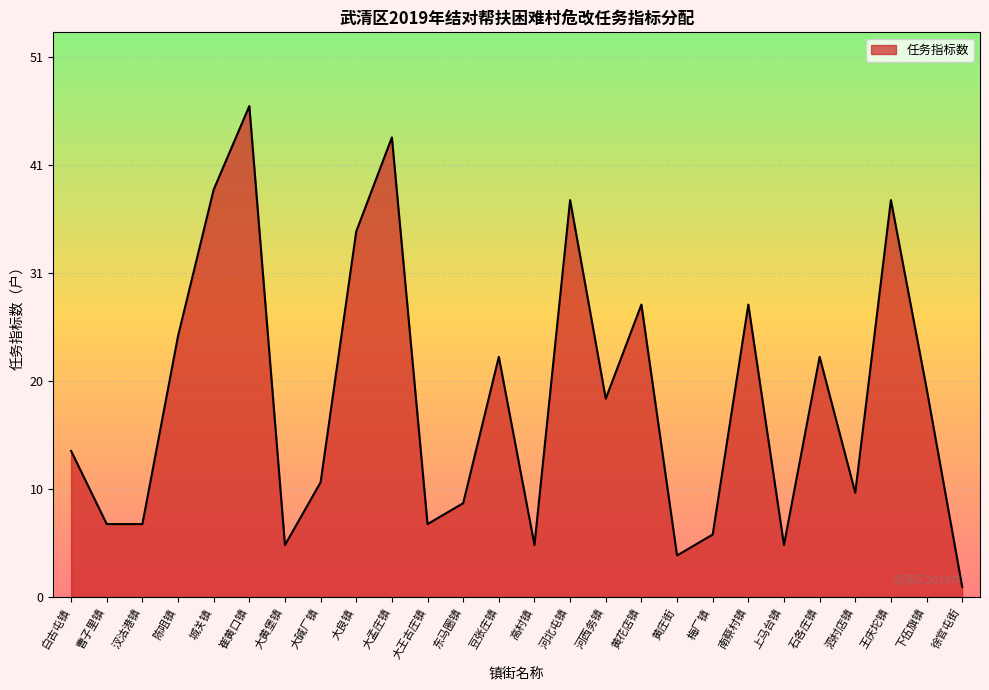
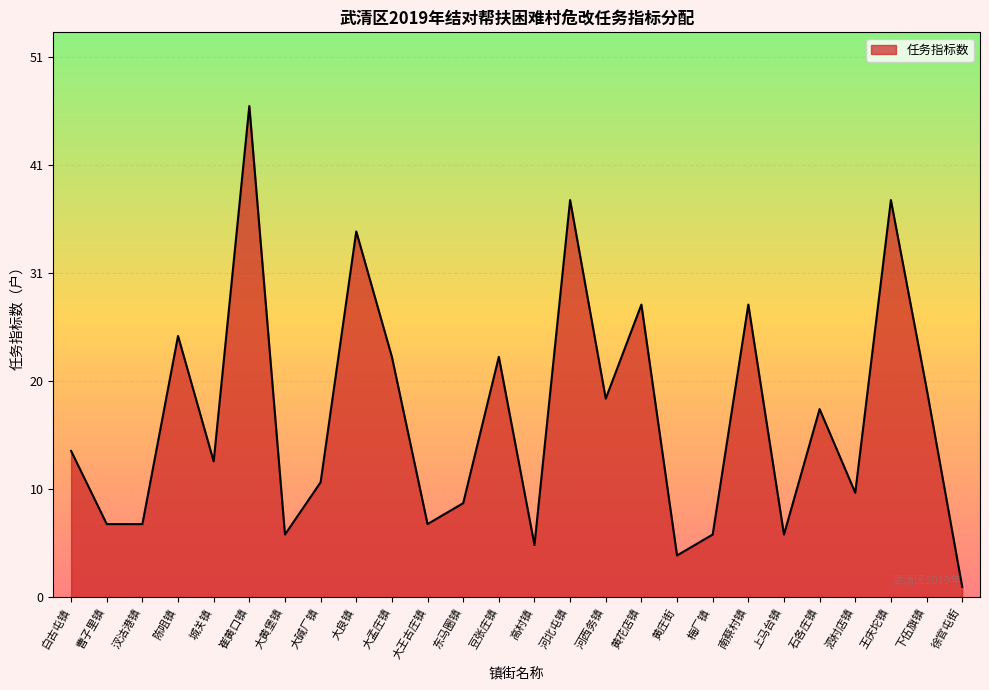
城关镇: 39 -> 13
大黄堡镇: 5 -> 6
大孟庄镇: 44 -> 23
上马台镇: 5 -> 6
石各庄镇: 23 -> 18
